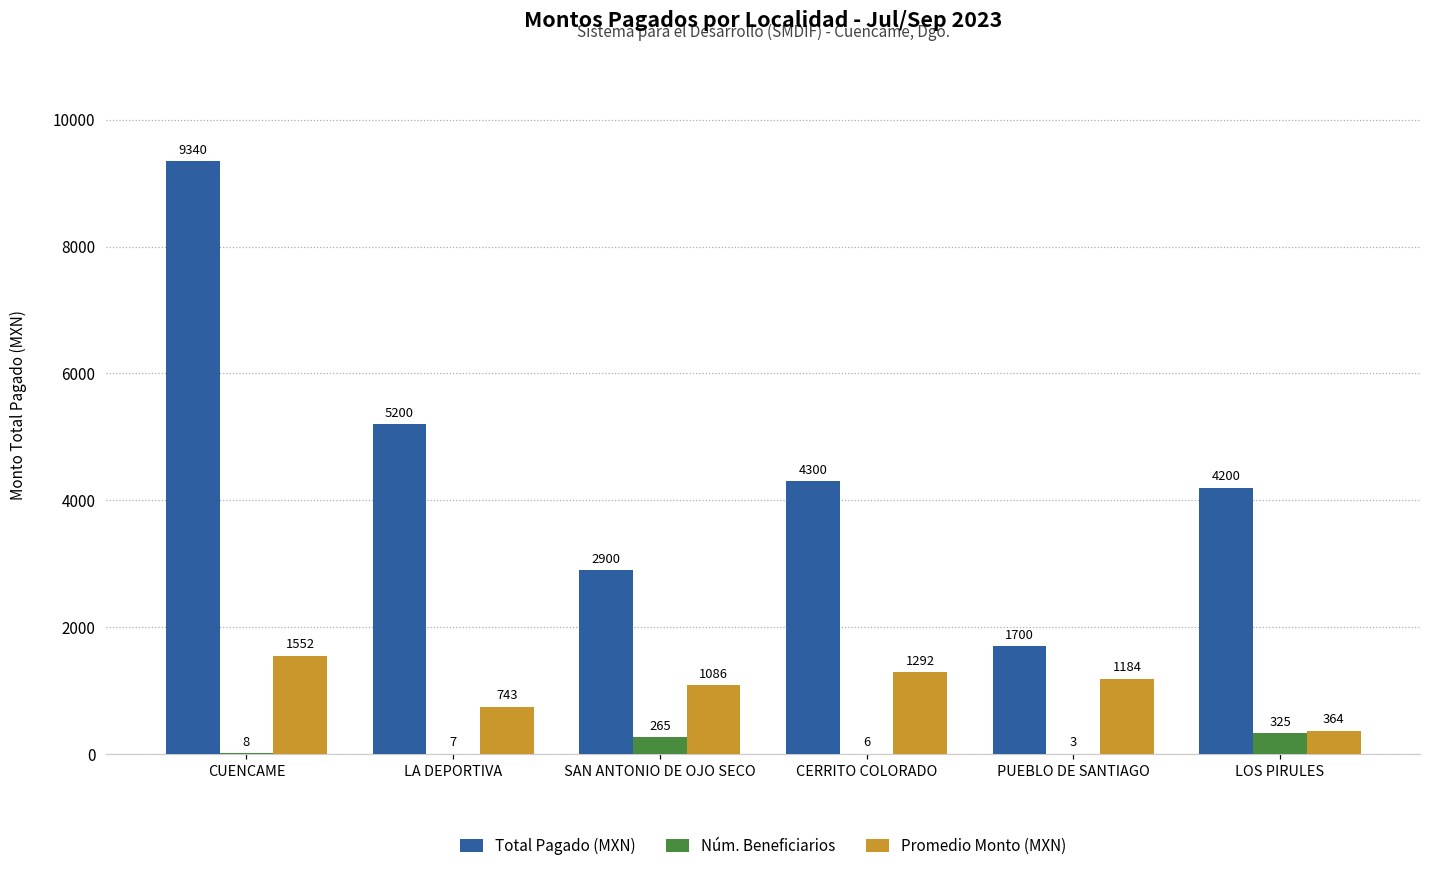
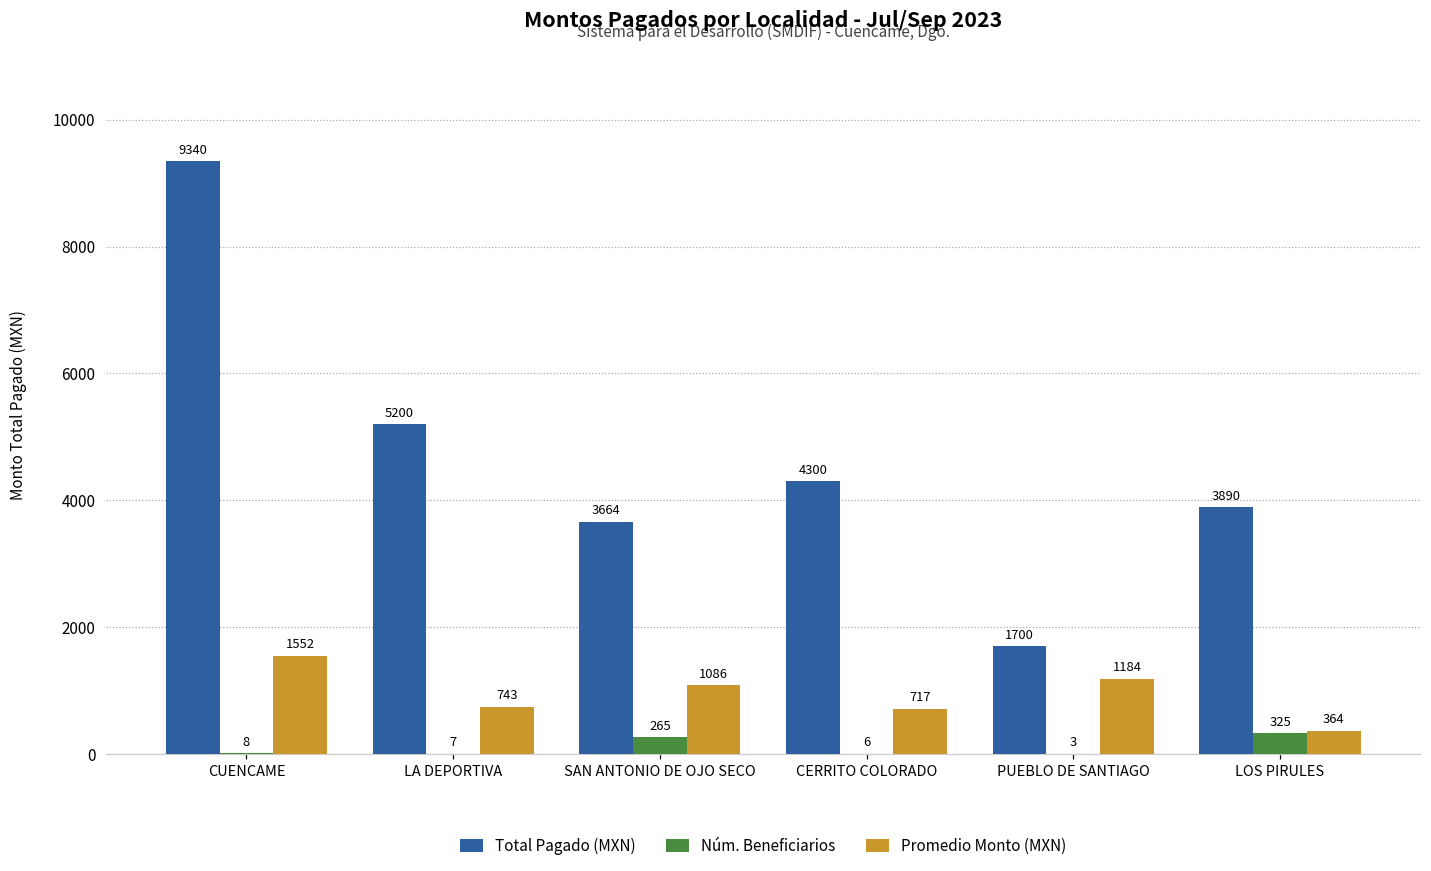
Total Pagado (MXN), SAN ANTONIO DE OJO SECO: 2900 -> 3664
Promedio Monto (MXN), CERRITO COLORADO: 1292 -> 717
Total Pagado (MXN), LOS PIRULES: 4200 -> 3890
